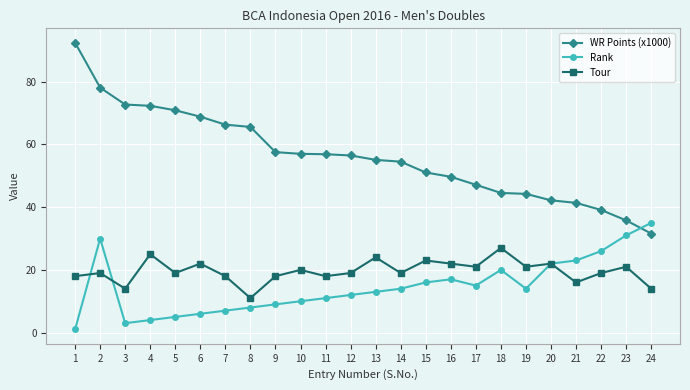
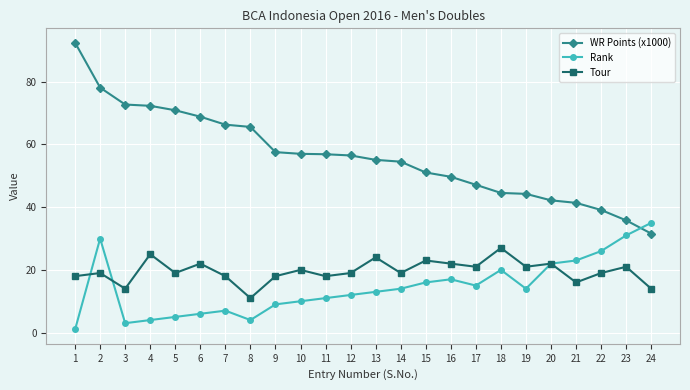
Rank, 8: 8 -> 4
